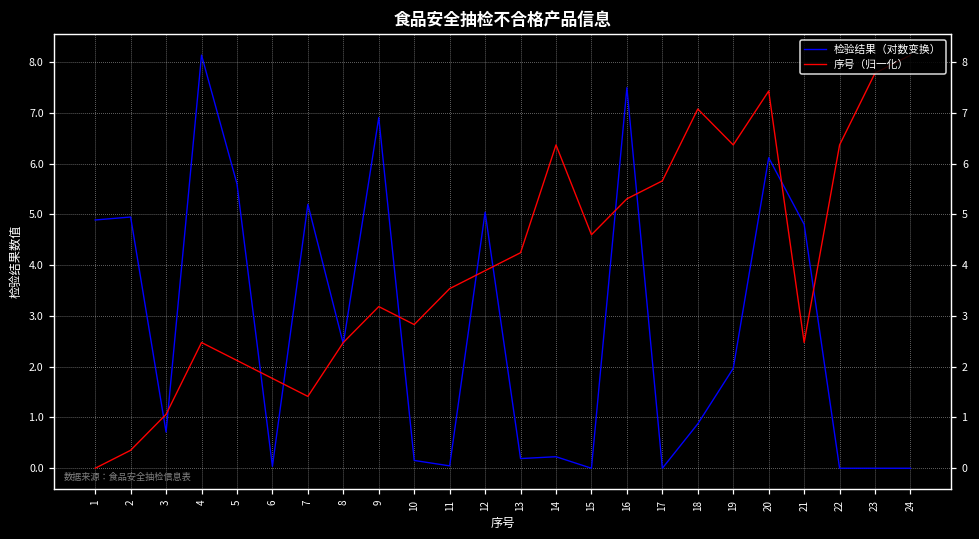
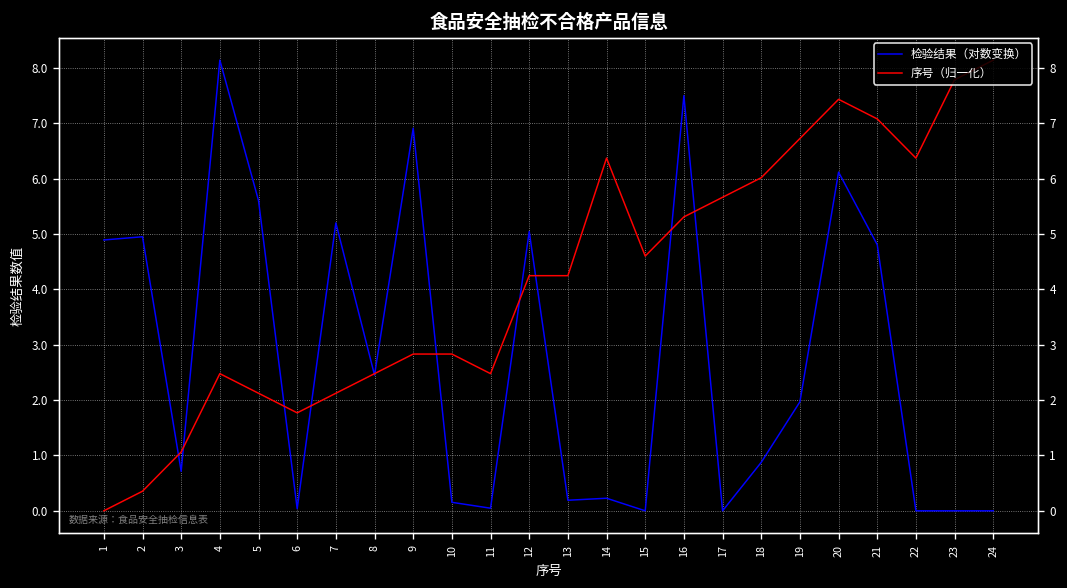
序号（归一化）, 7: 1.4 -> 2.1
序号（归一化）, 9: 3.2 -> 2.8
序号（归一化）, 11: 3.5 -> 2.5
序号（归一化）, 12: 3.9 -> 4.2
序号（归一化）, 18: 7.1 -> 6.0
序号（归一化）, 19: 6.4 -> 6.7
序号（归一化）, 21: 2.5 -> 7.1
